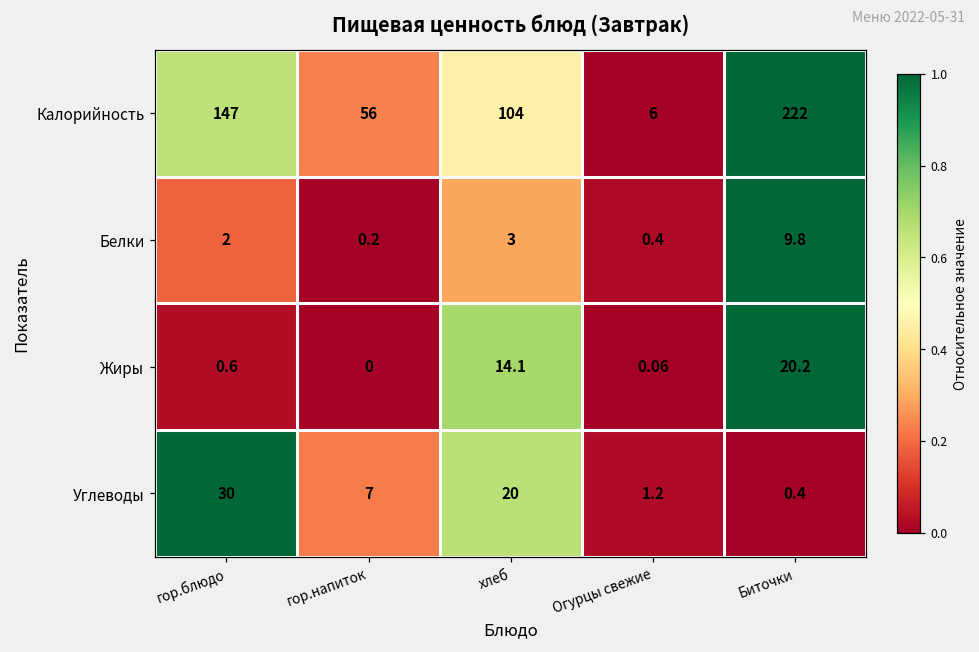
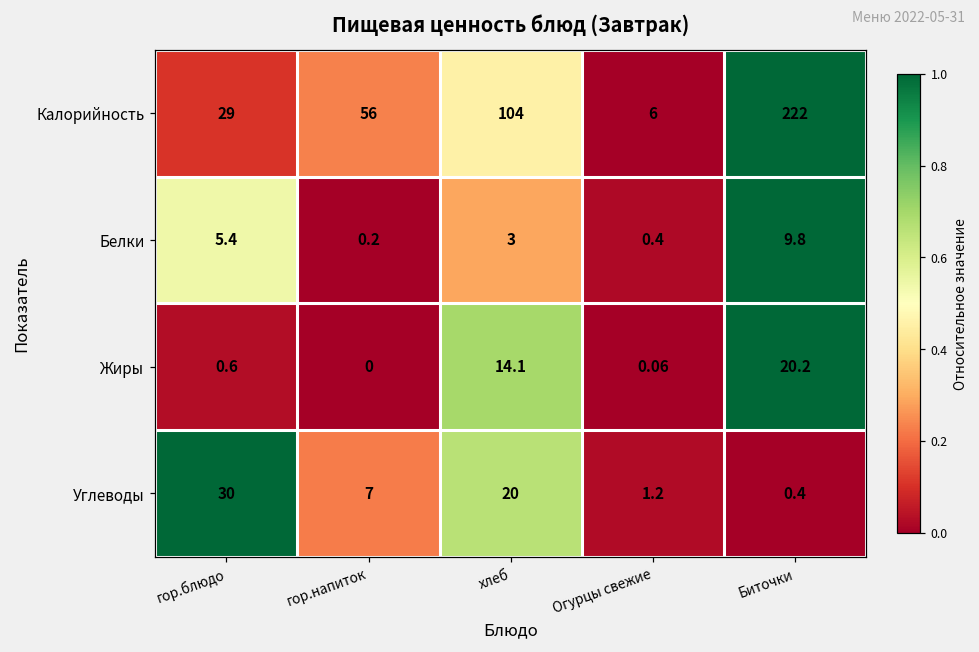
Калорийность, гор.блюдо: 147 -> 29
Белки, гор.блюдо: 2 -> 5.4
